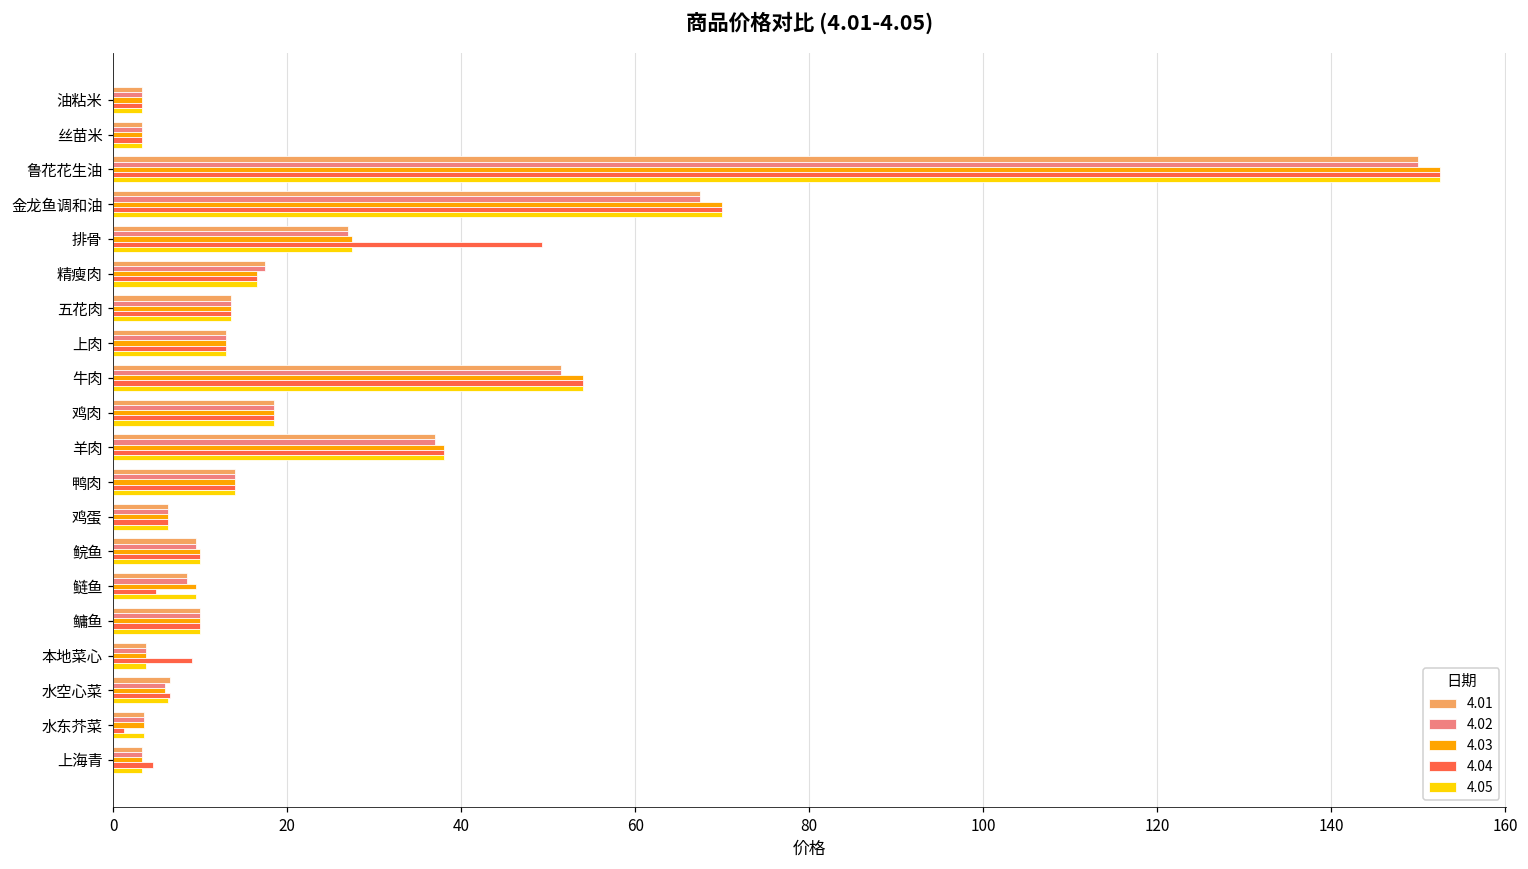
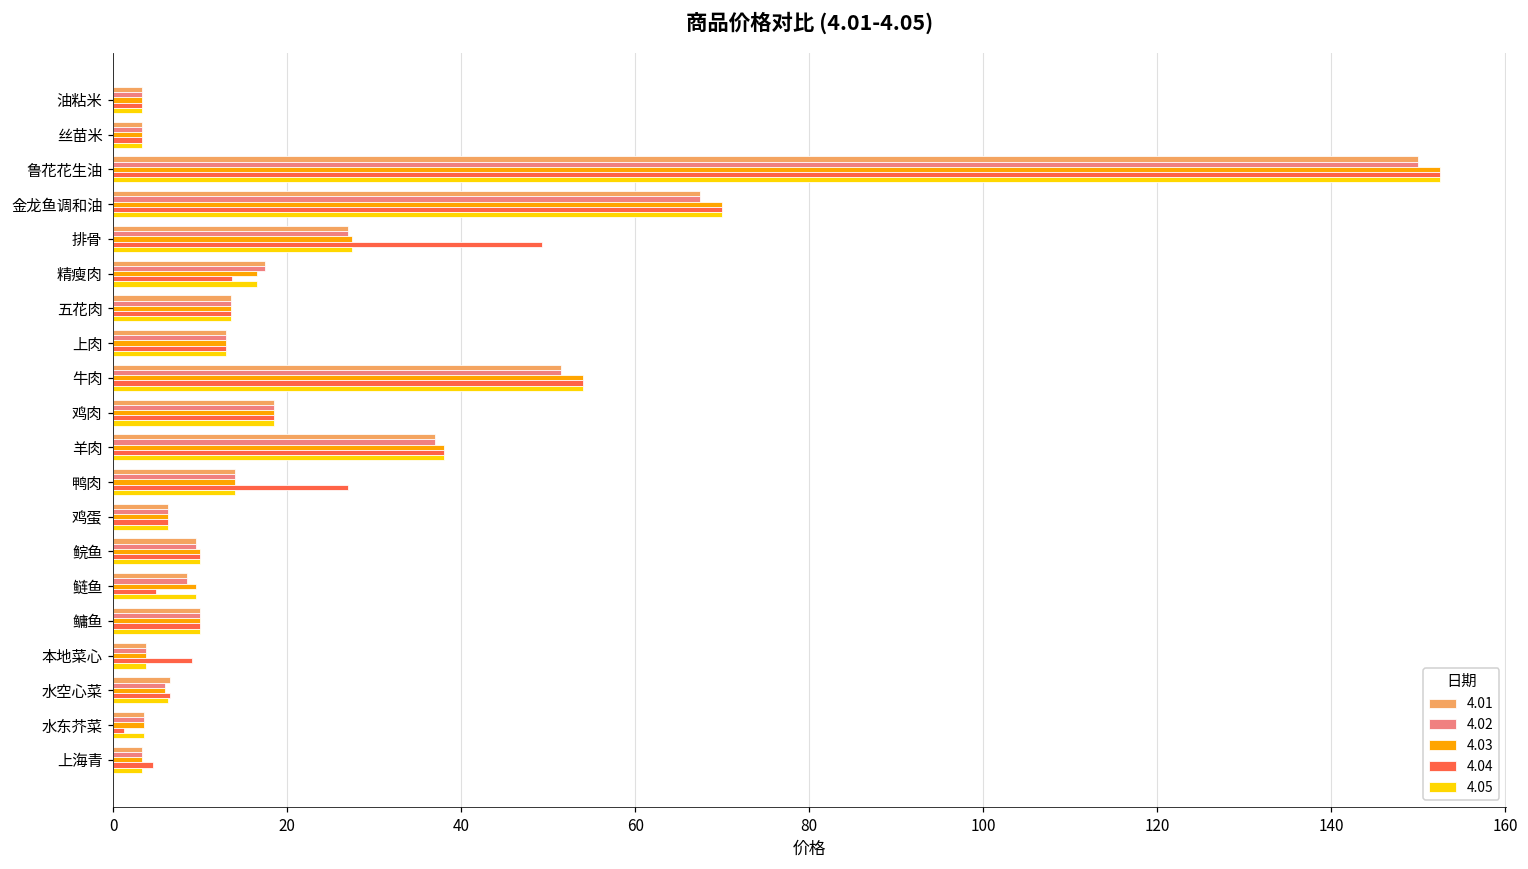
4.04, 精瘦肉: 17 -> 14
4.04, 鸭肉: 14 -> 27
